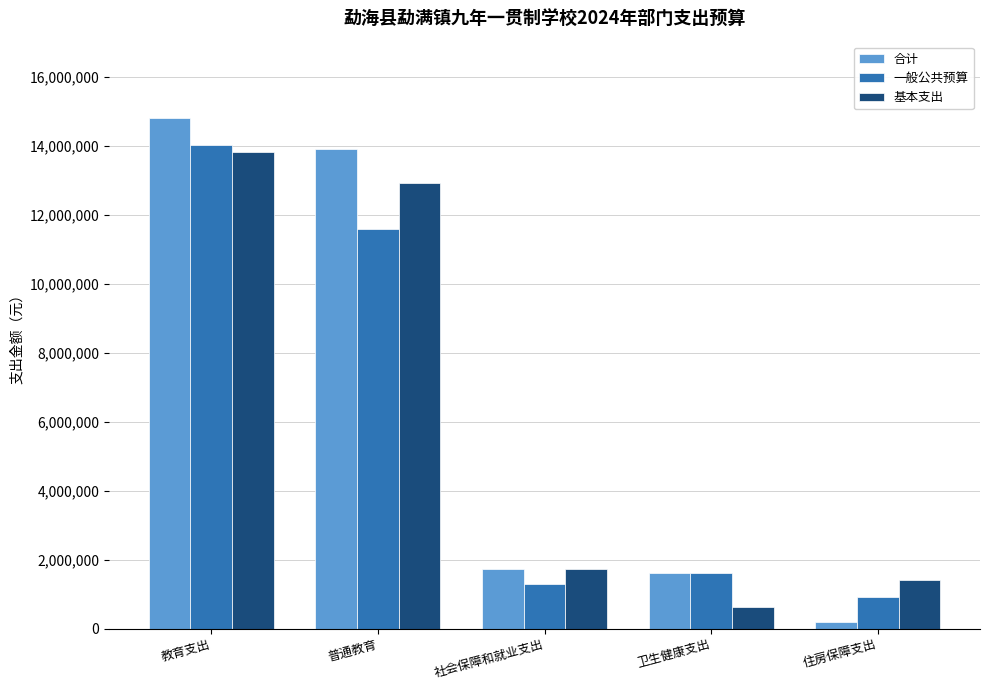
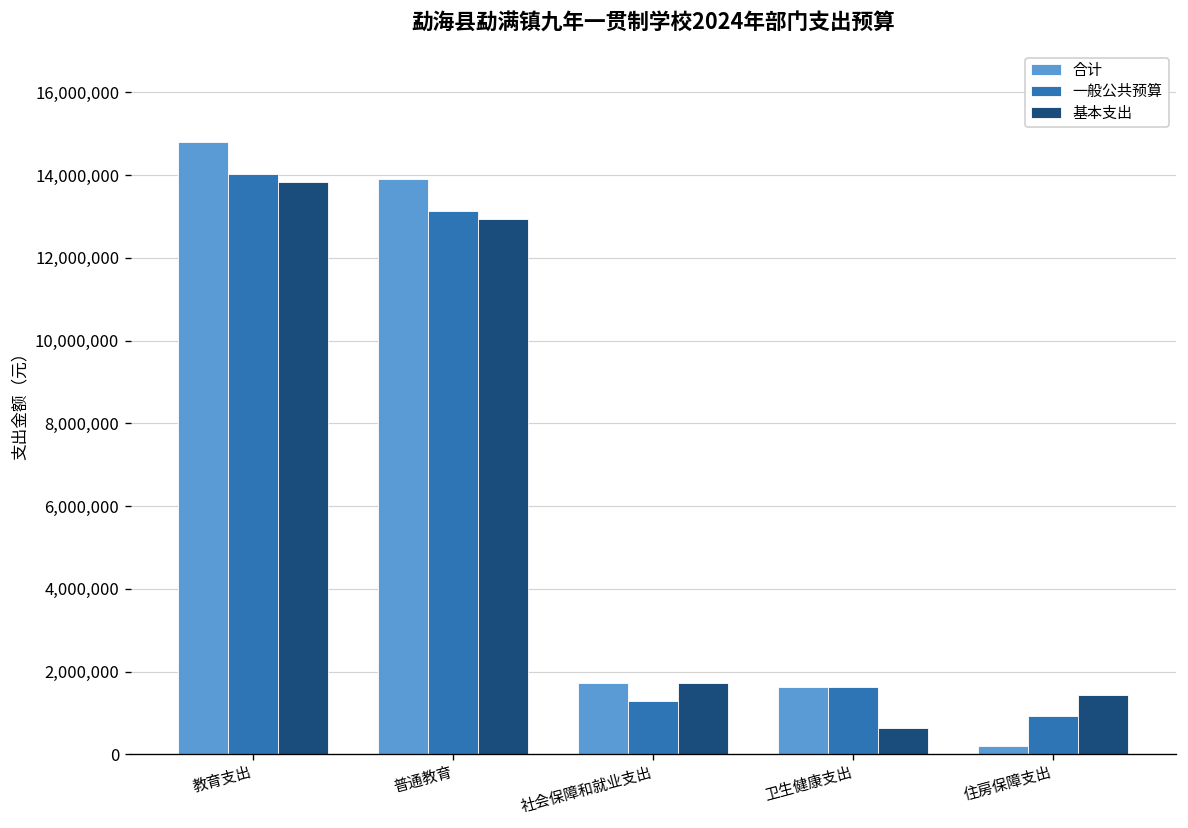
一般公共预算, 普通教育: 11,600,000 -> 13,100,000
